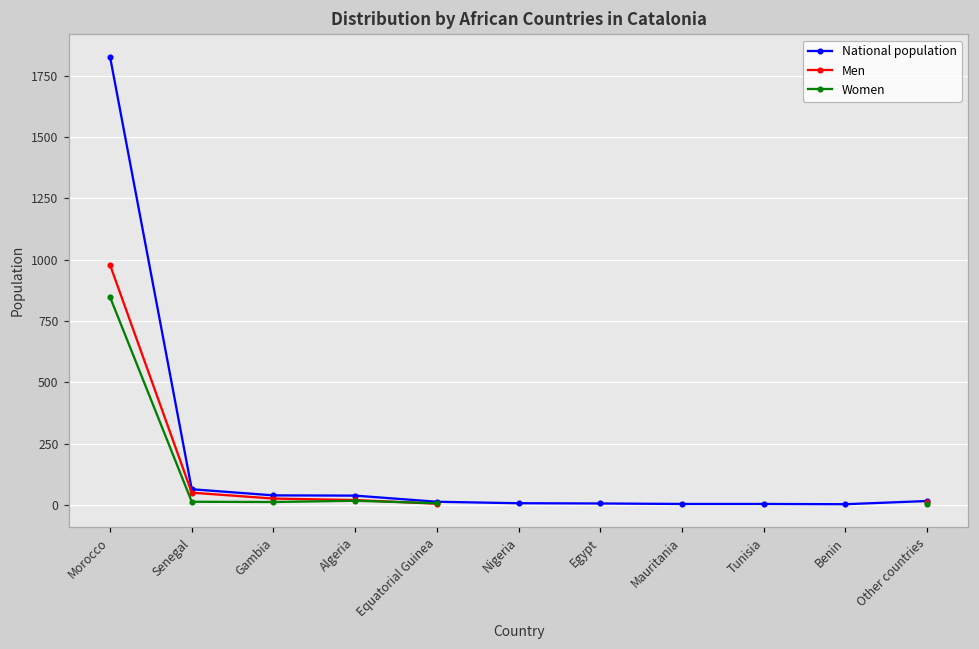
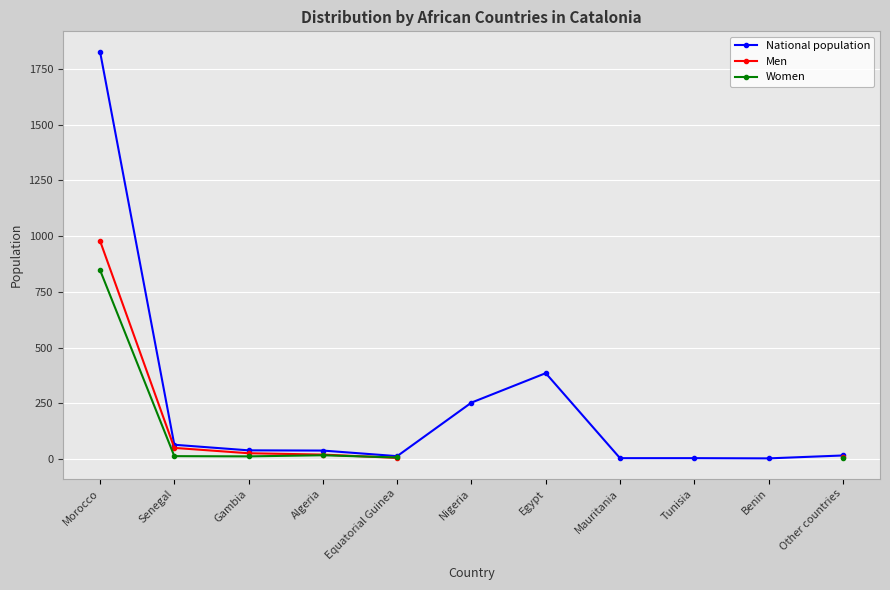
National population, Nigeria: 10 -> 250
National population, Egypt: 10 -> 390
